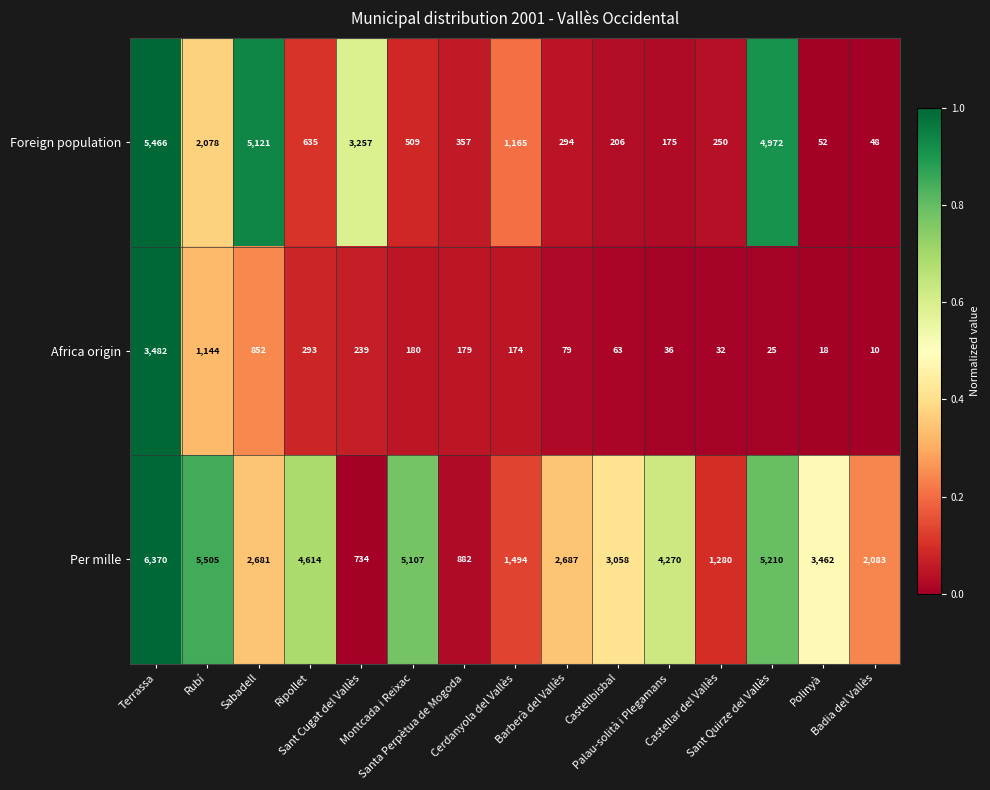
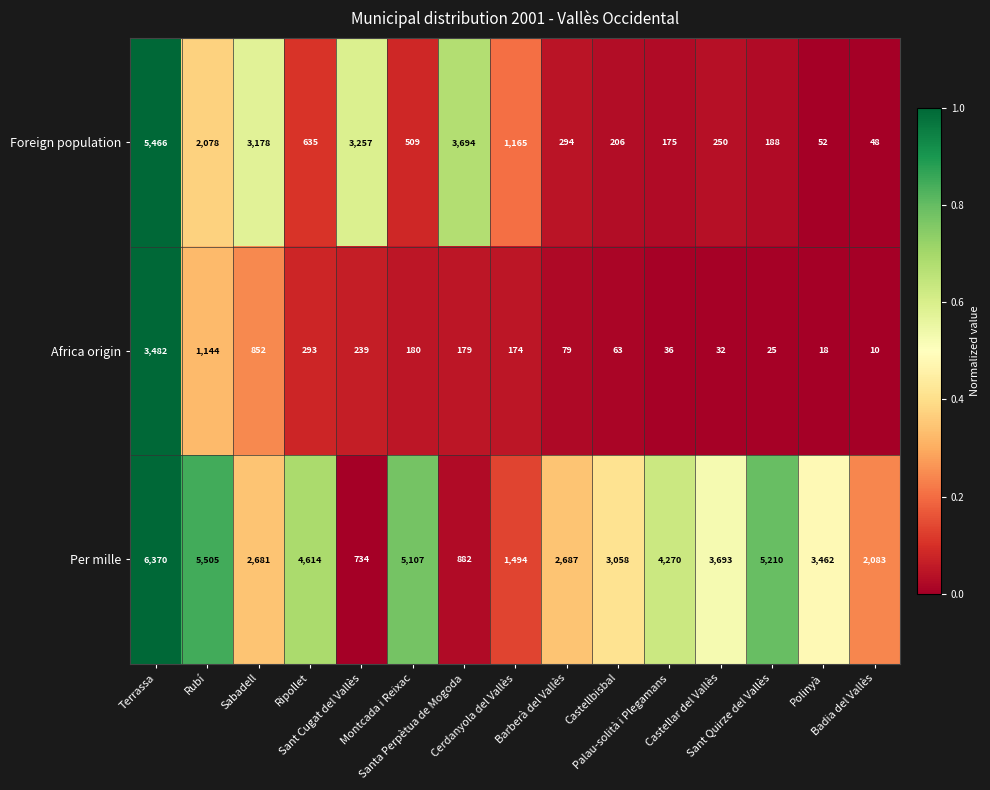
Foreign population, Sabadell: 5,121 -> 3,178
Foreign population, Santa Perpètua de Mogoda: 357 -> 3,694
Foreign population, Sant Quirze del Vallès: 4,972 -> 188
Per mille, Castellar del Vallès: 1,280 -> 3,693
